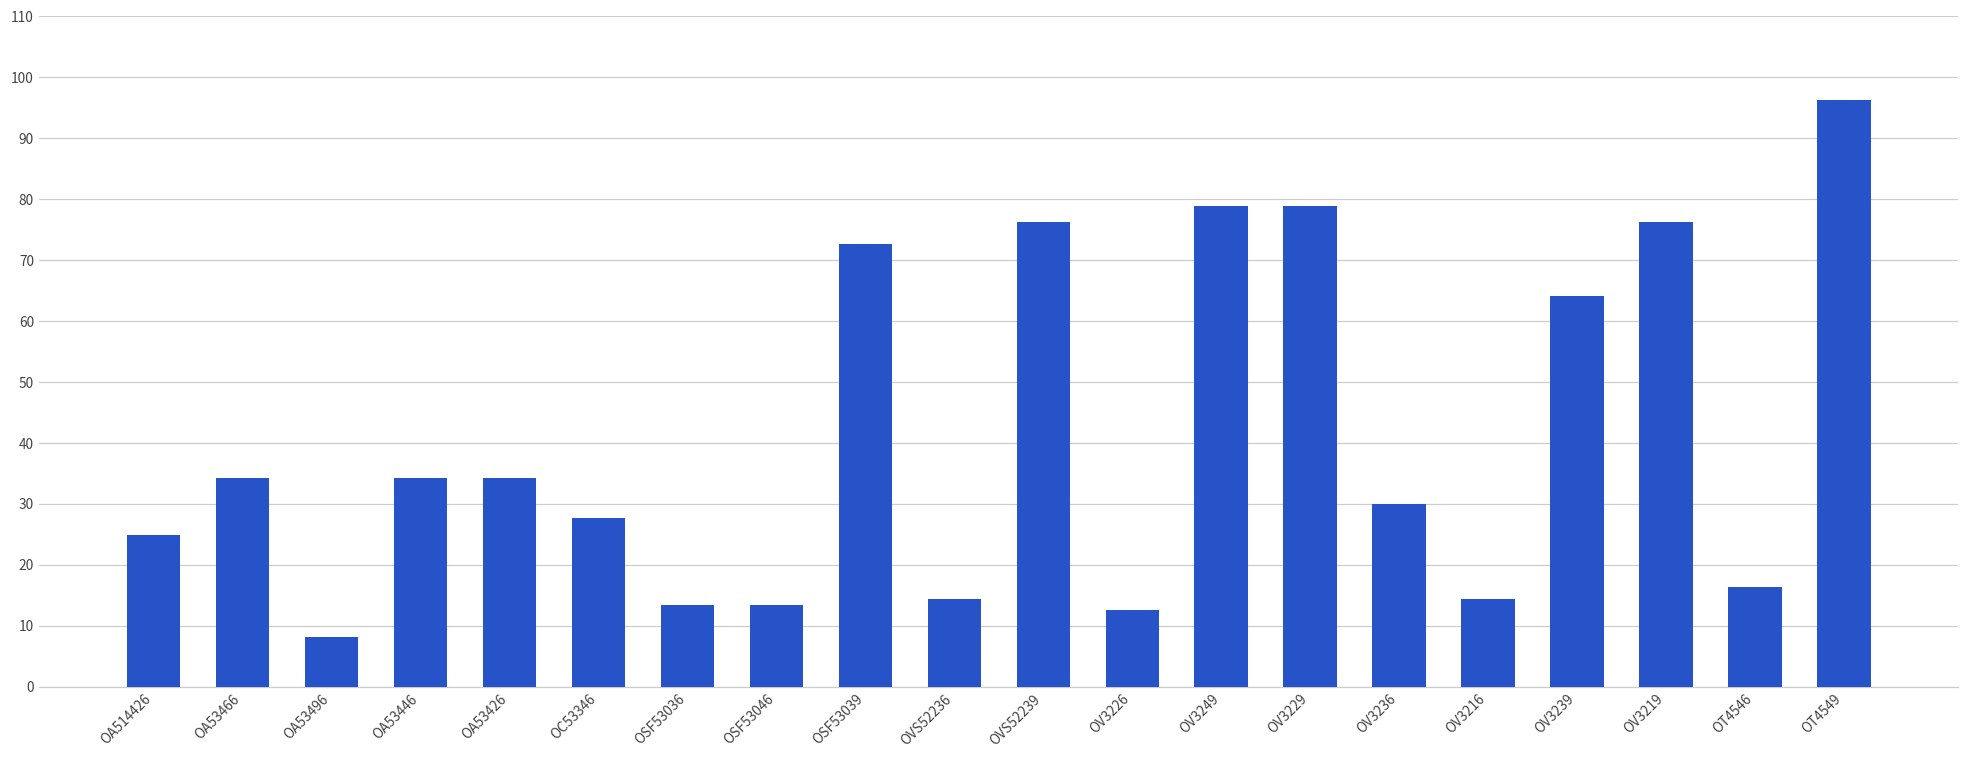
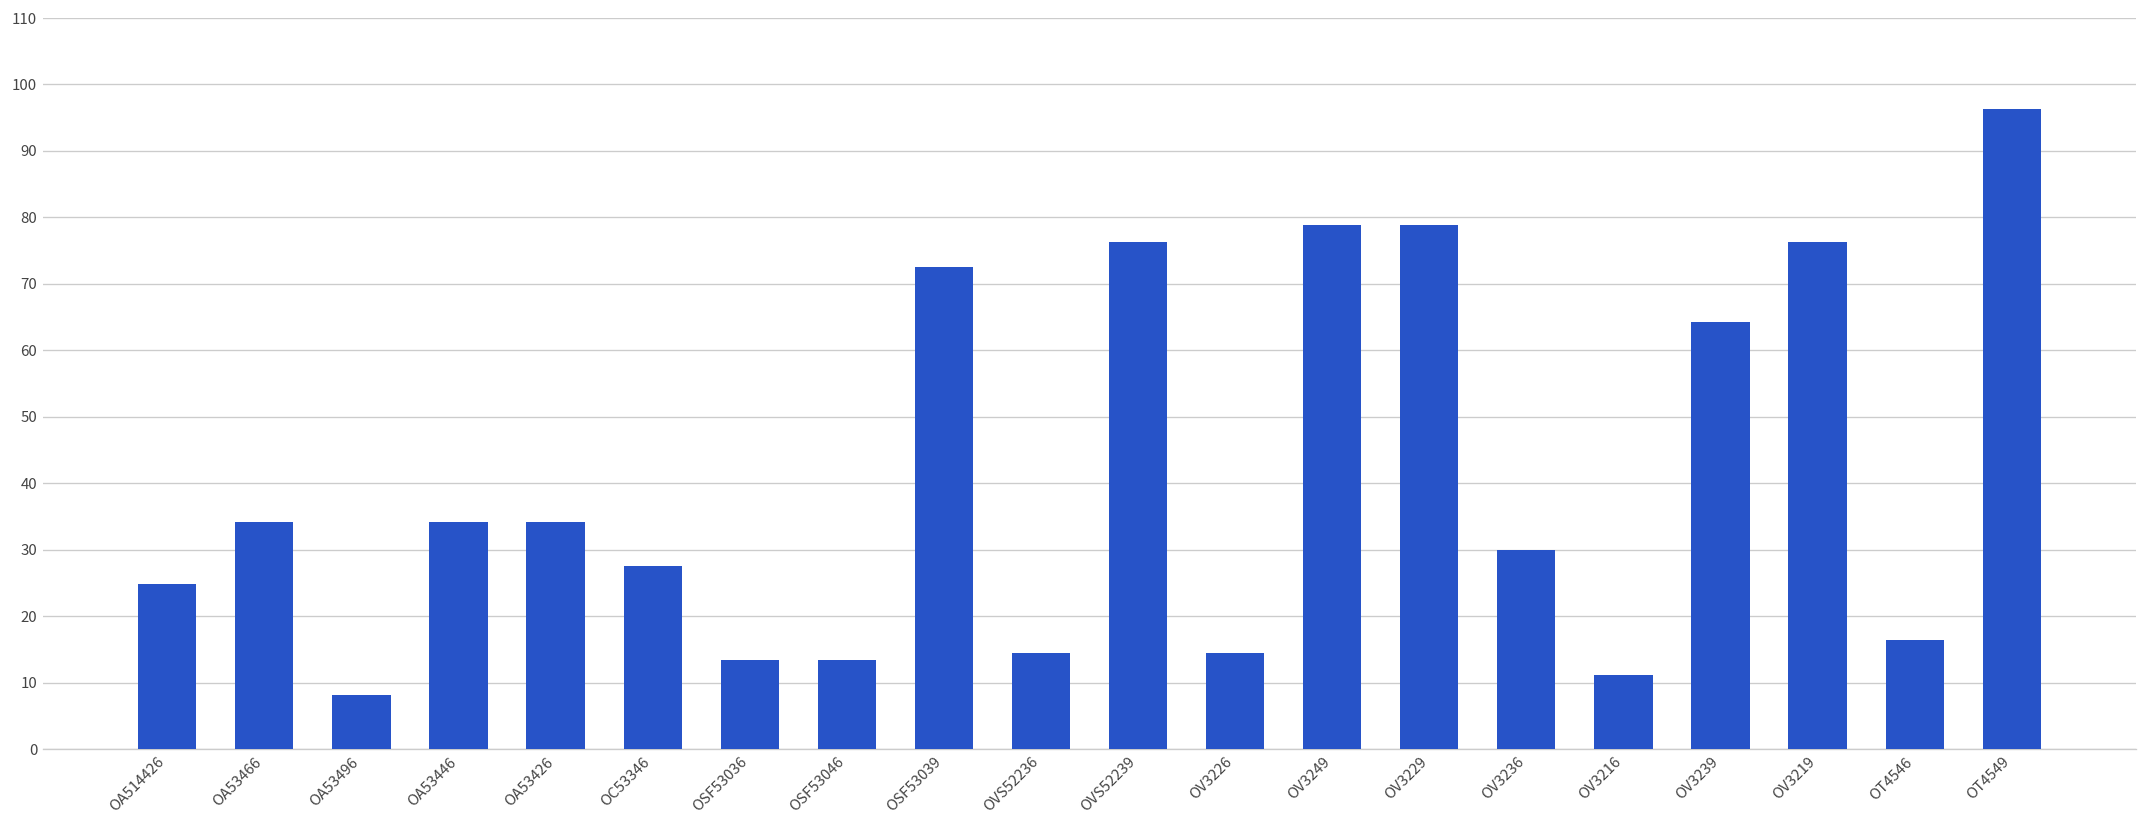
OV3226: 13 -> 14
OV3216: 14 -> 11
